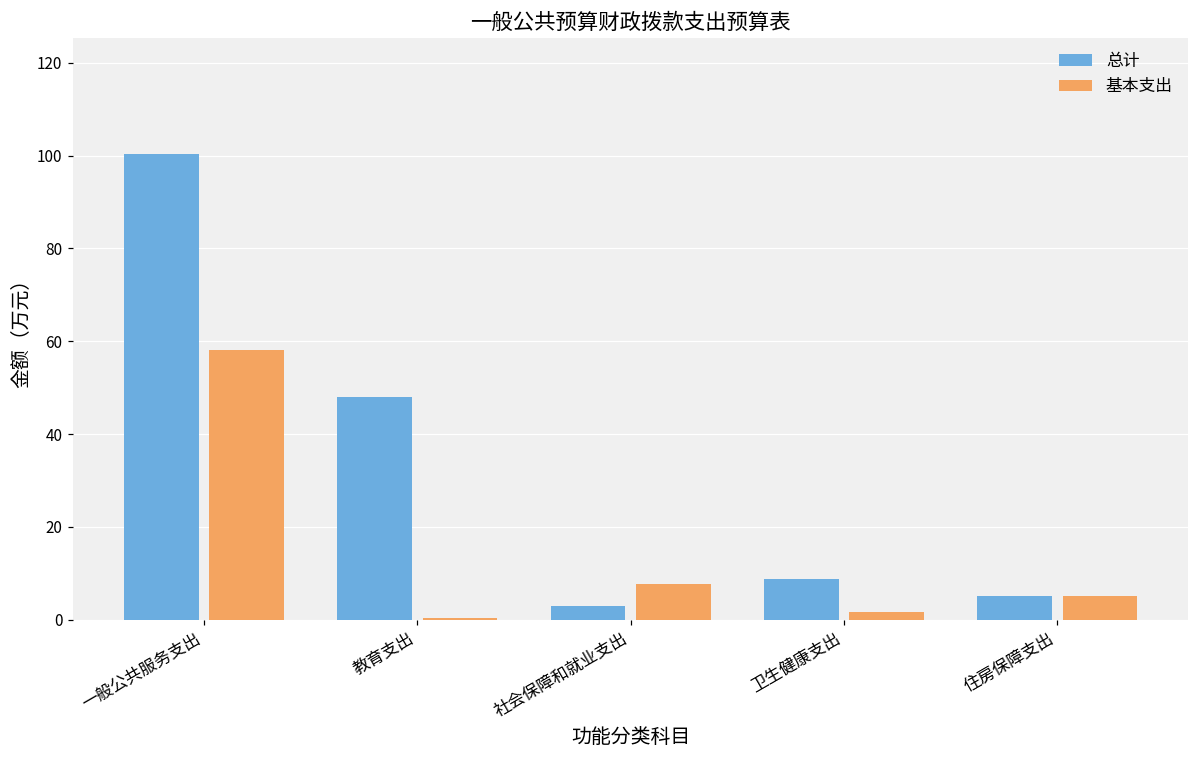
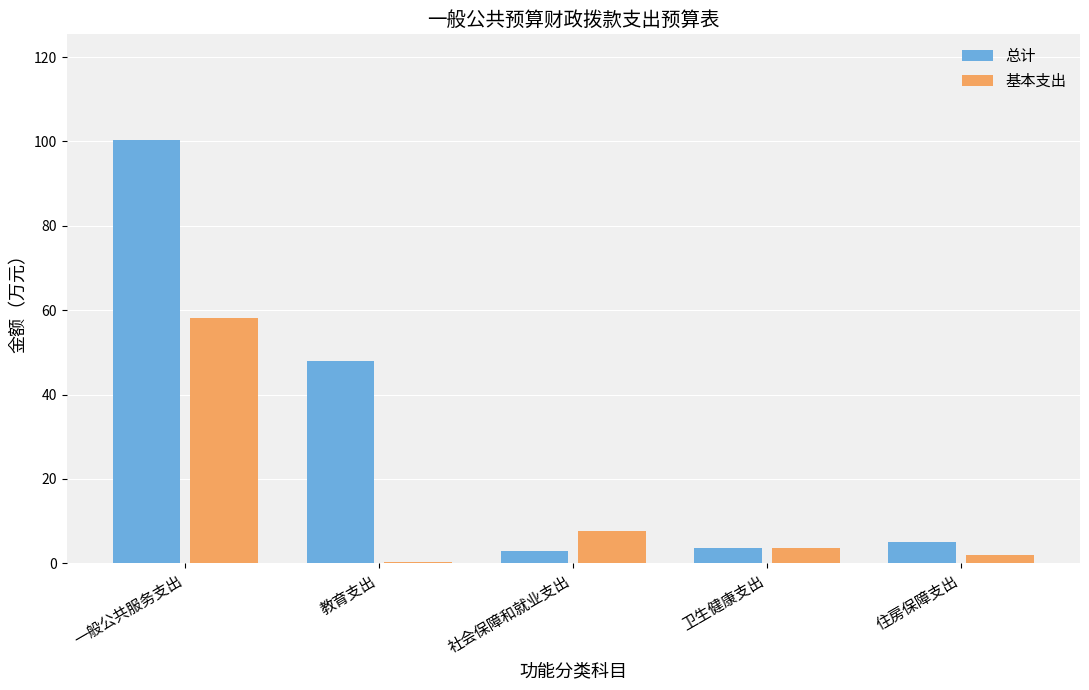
总计, 卫生健康支出: 9 -> 4
基本支出, 卫生健康支出: 2 -> 4
基本支出, 住房保障支出: 5 -> 2
